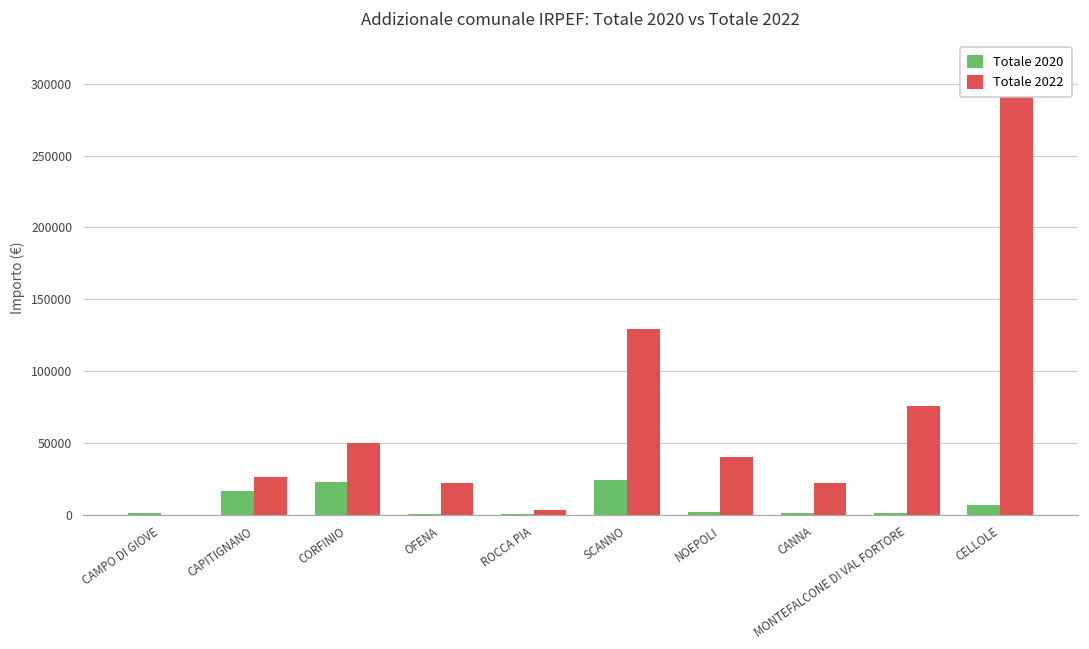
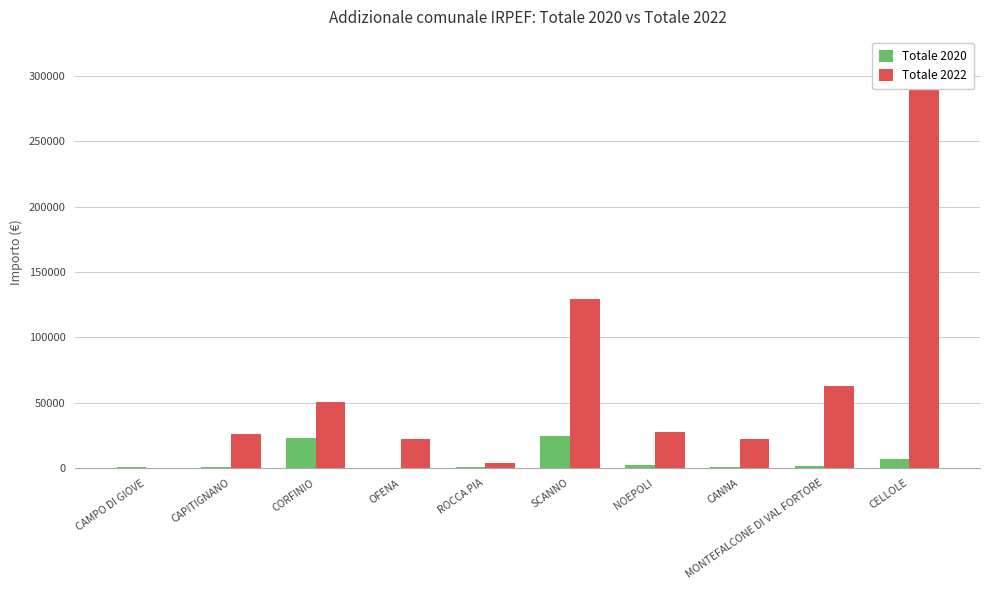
Totale 2020, CAPITIGNANO: 17000 -> 1000
Totale 2022, NOEPOLI: 40000 -> 27000
Totale 2022, MONTEFALCONE DI VAL FORTORE: 76000 -> 63000
